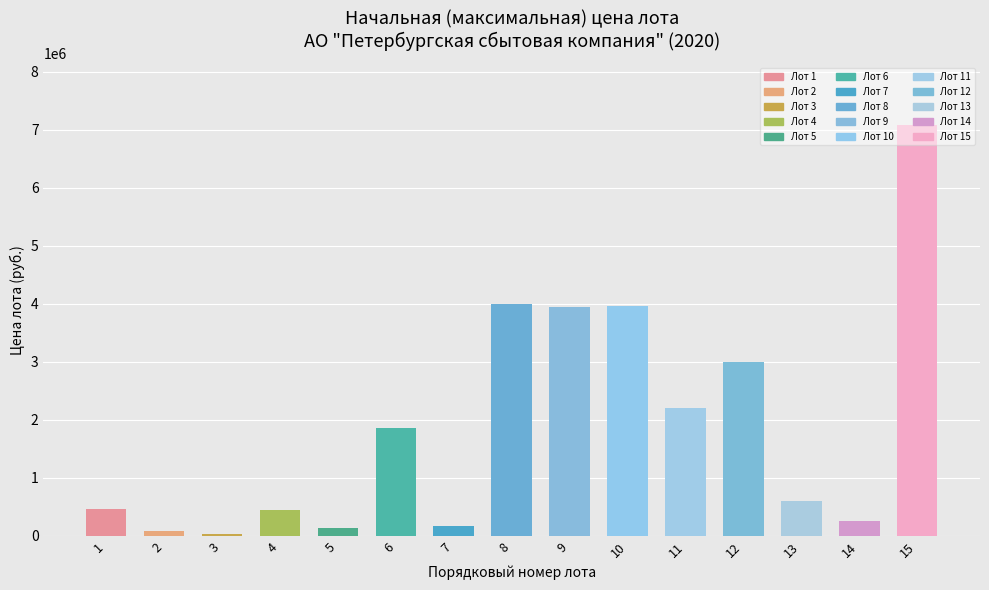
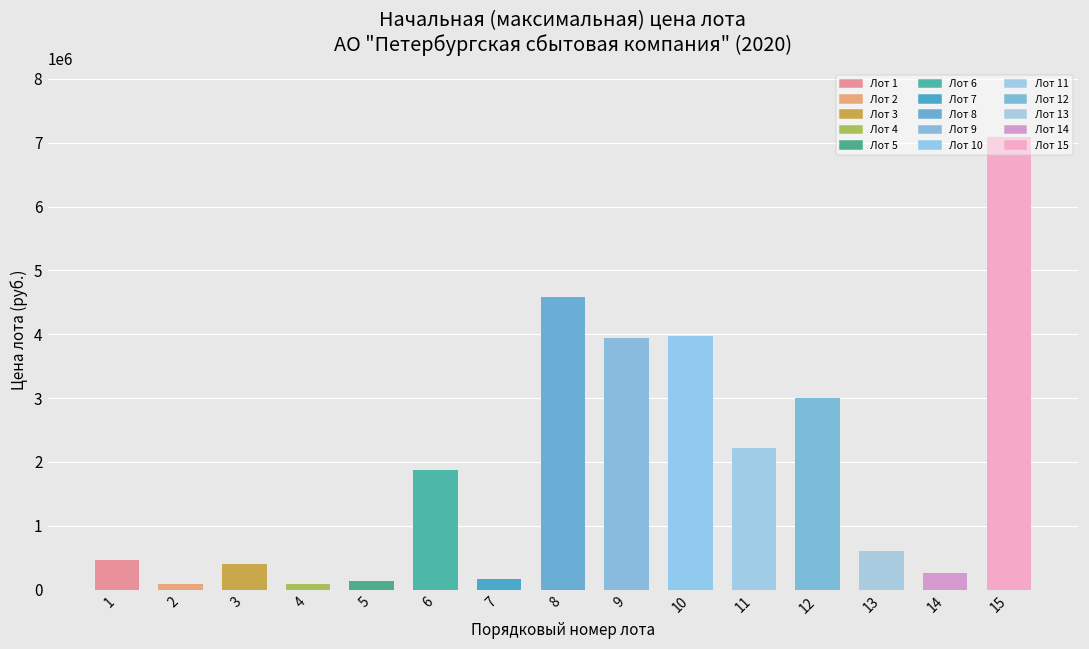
3: 0 -> 400000
4: 500000 -> 100000
8: 4000000 -> 4600000
